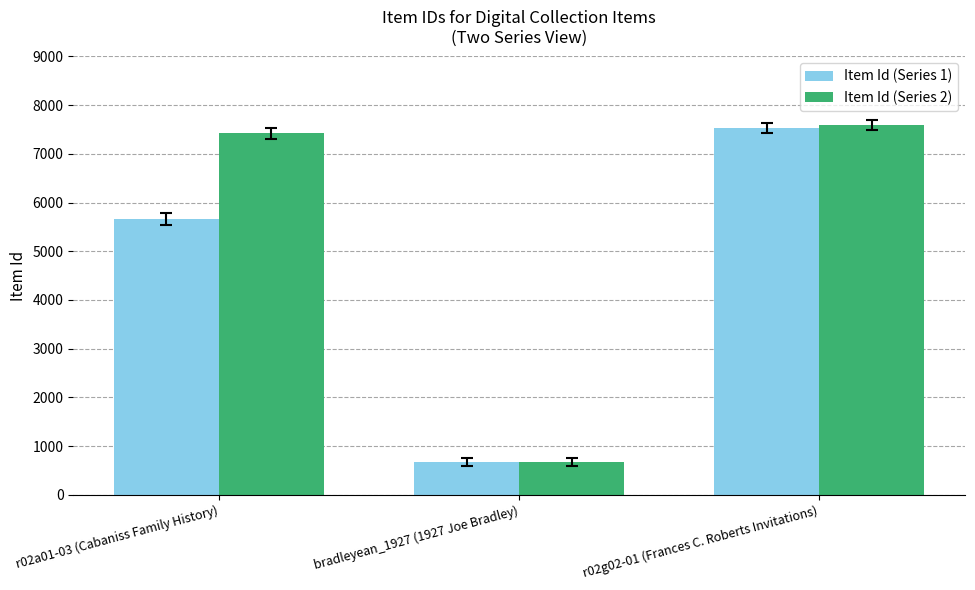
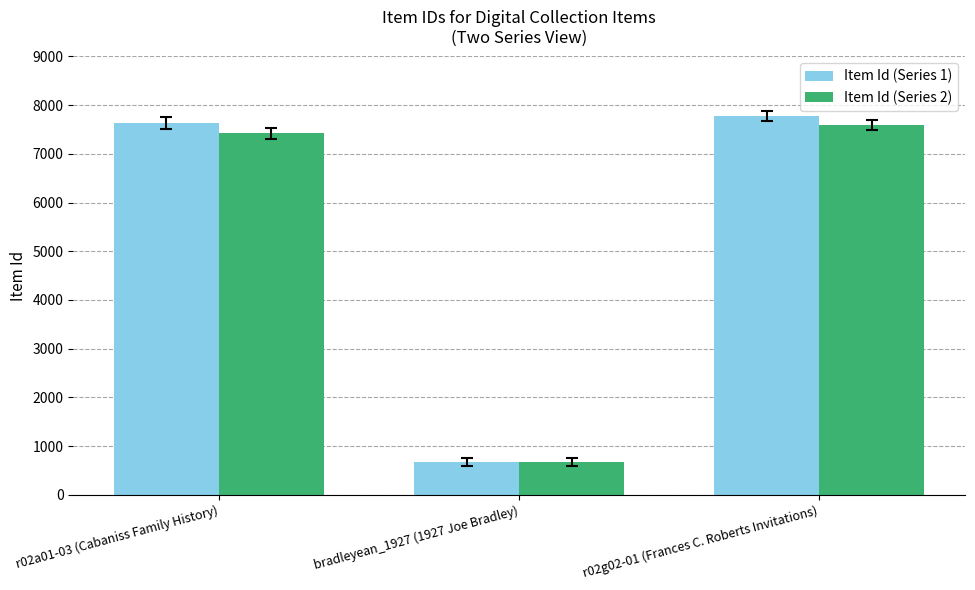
Item Id (Series 1), r02a01-03 (Cabaniss Family History): 5700 -> 7600
Item Id (Series 1), r02g02-01 (Frances C. Roberts Invitations): 7500 -> 7800
